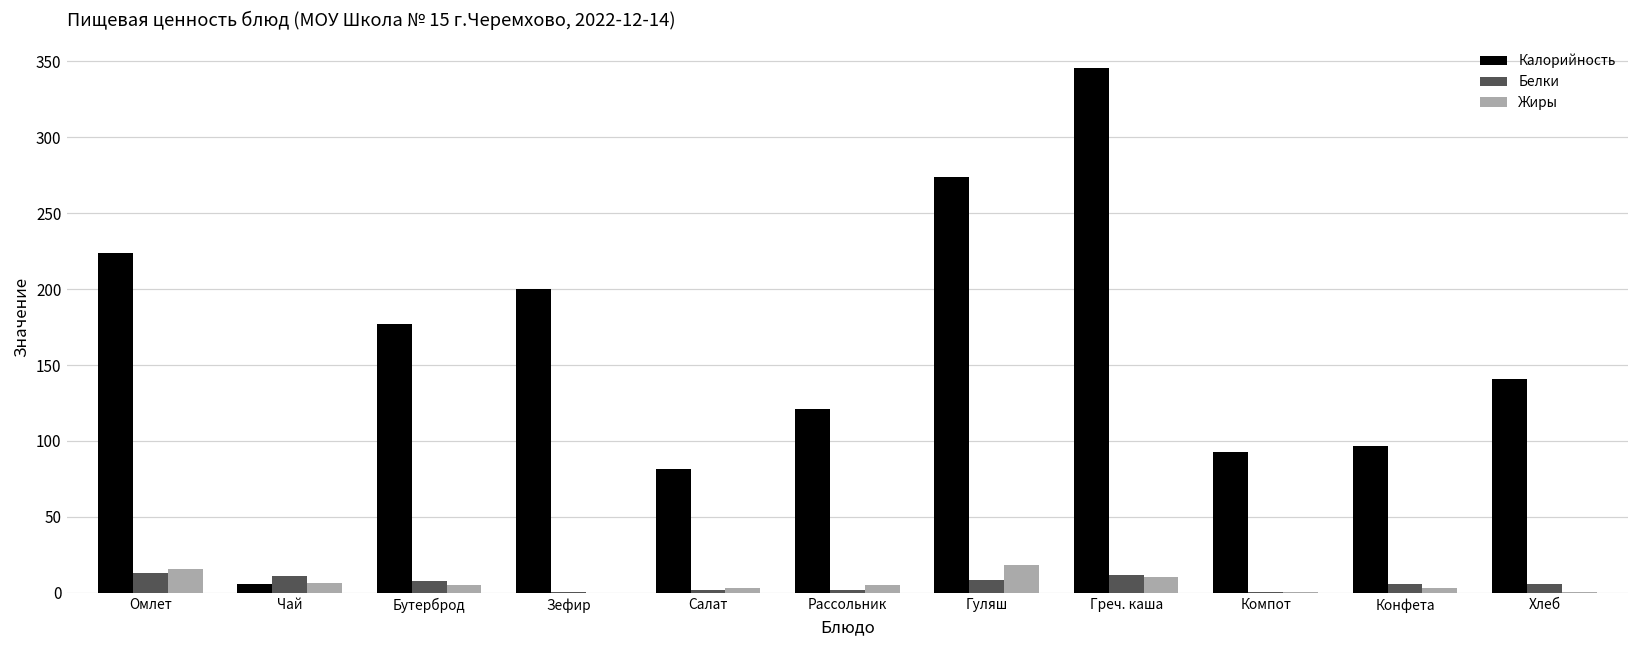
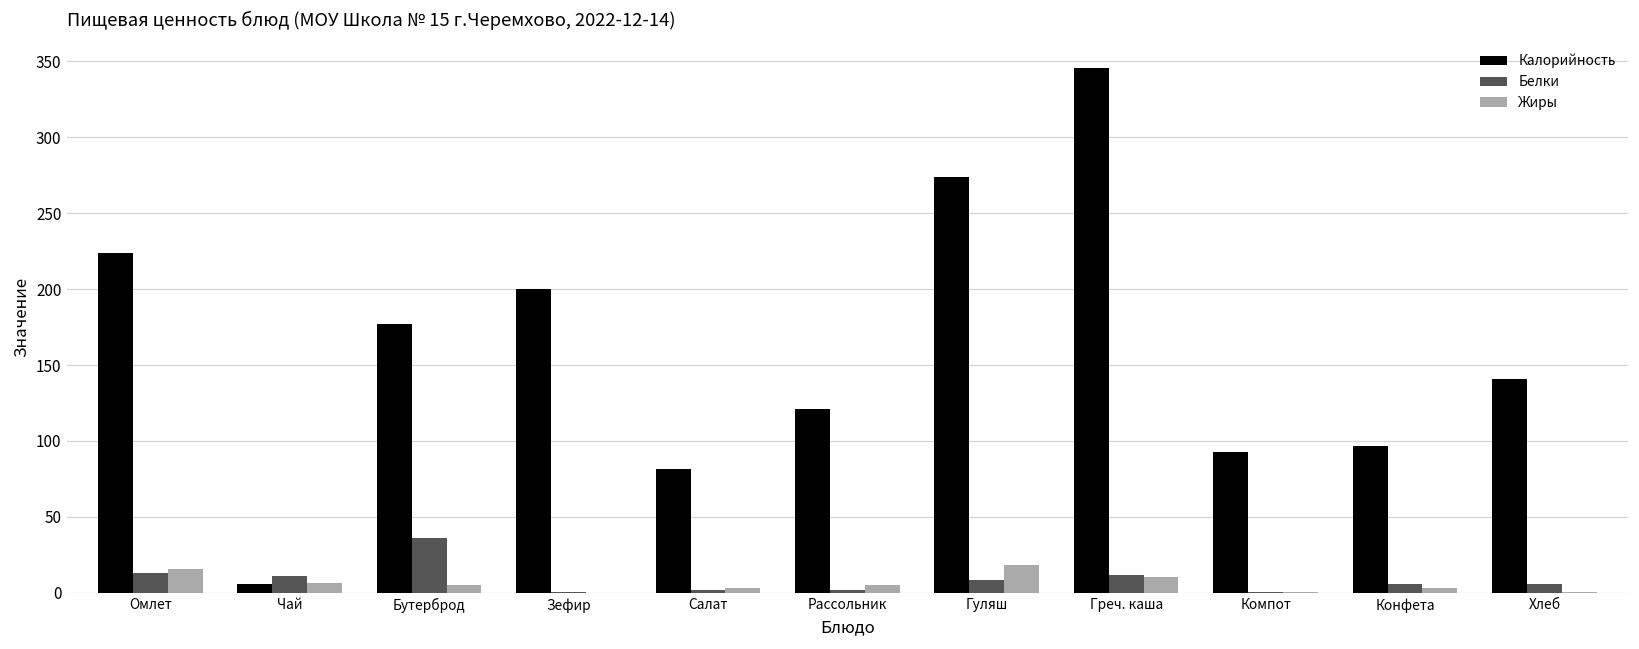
Белки, Бутерброд: 8 -> 36
